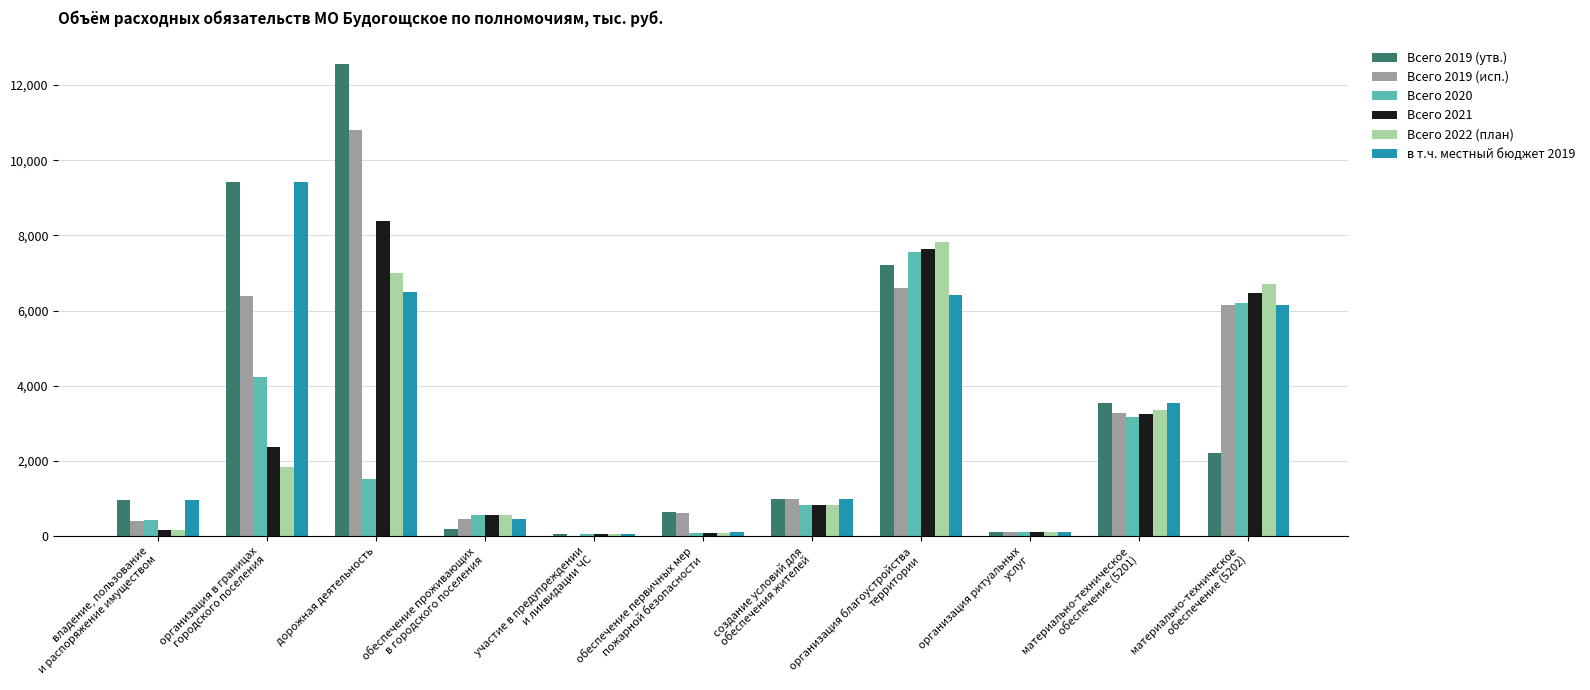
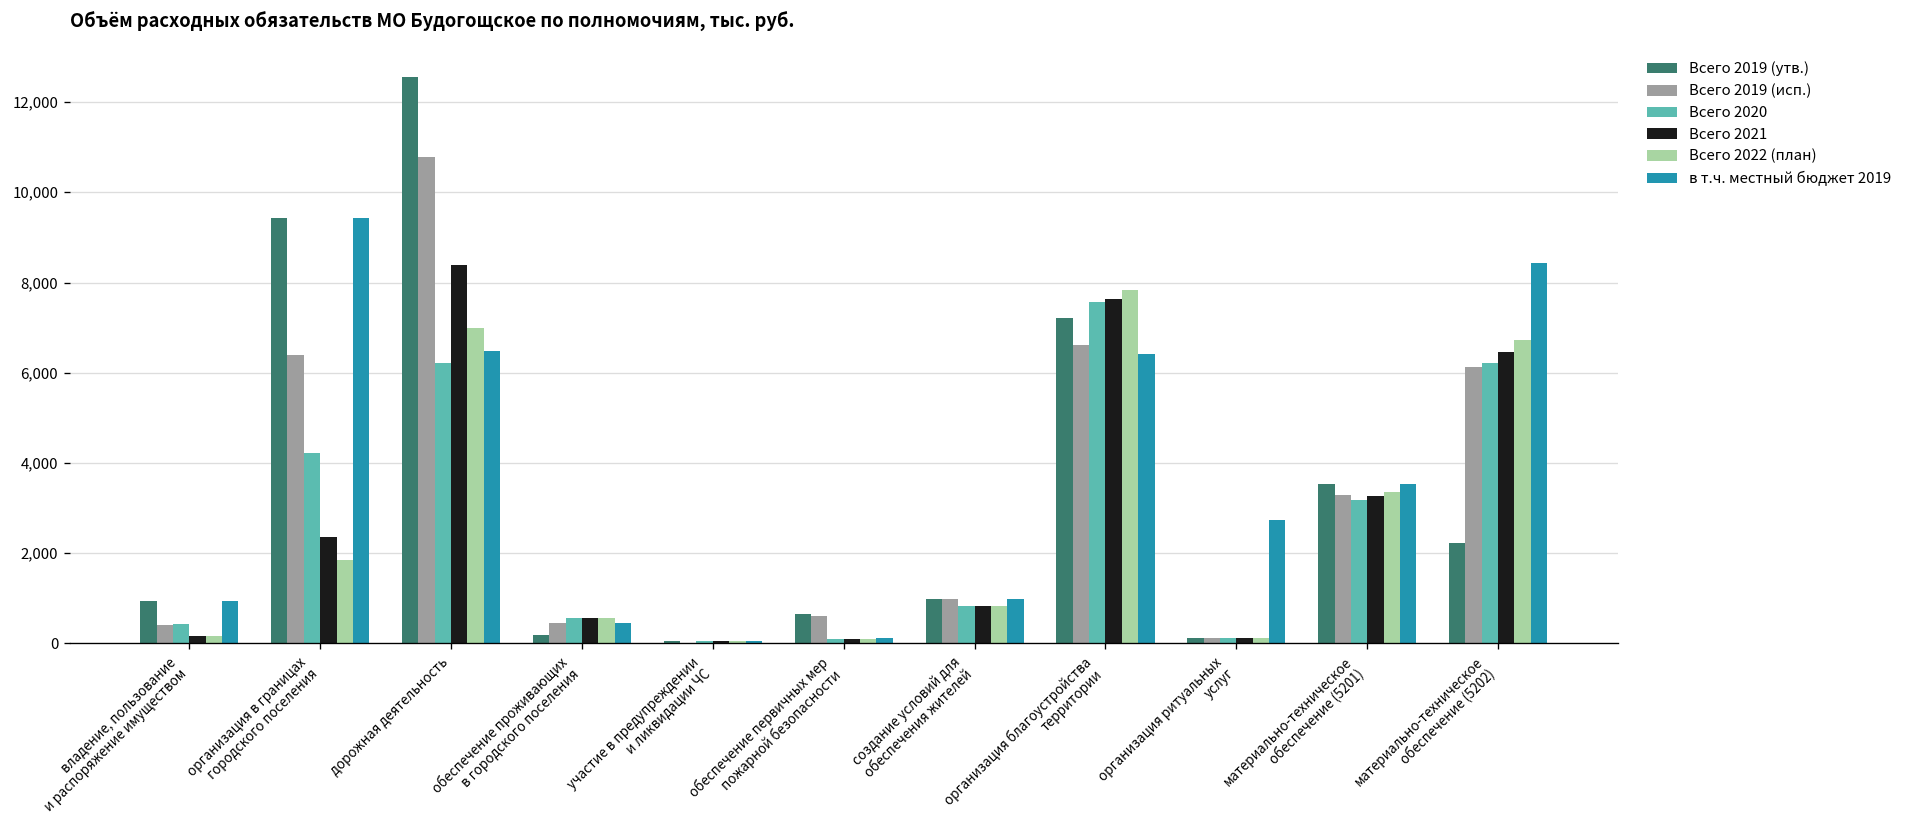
Всего 2020, дорожная деятельность: 1,500 -> 6,200
в т.ч. местный бюджет 2019, организация ритуальных услуг: 100 -> 2,700
в т.ч. местный бюджет 2019, материально-техническое обеспечение (5202): 6,100 -> 8,400
